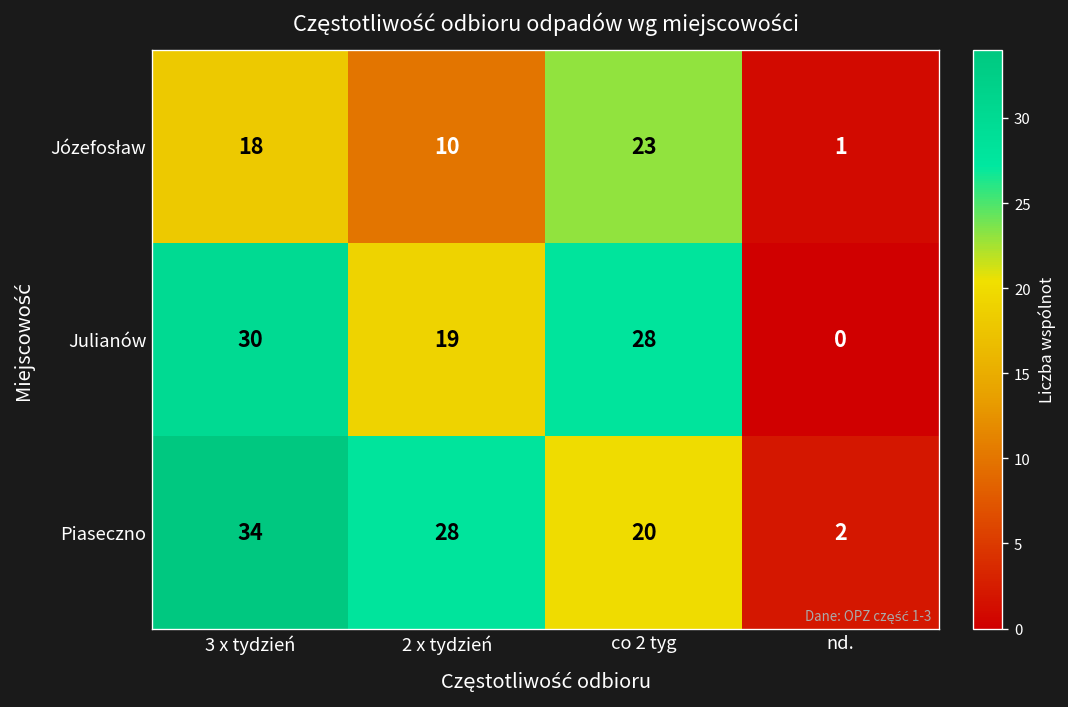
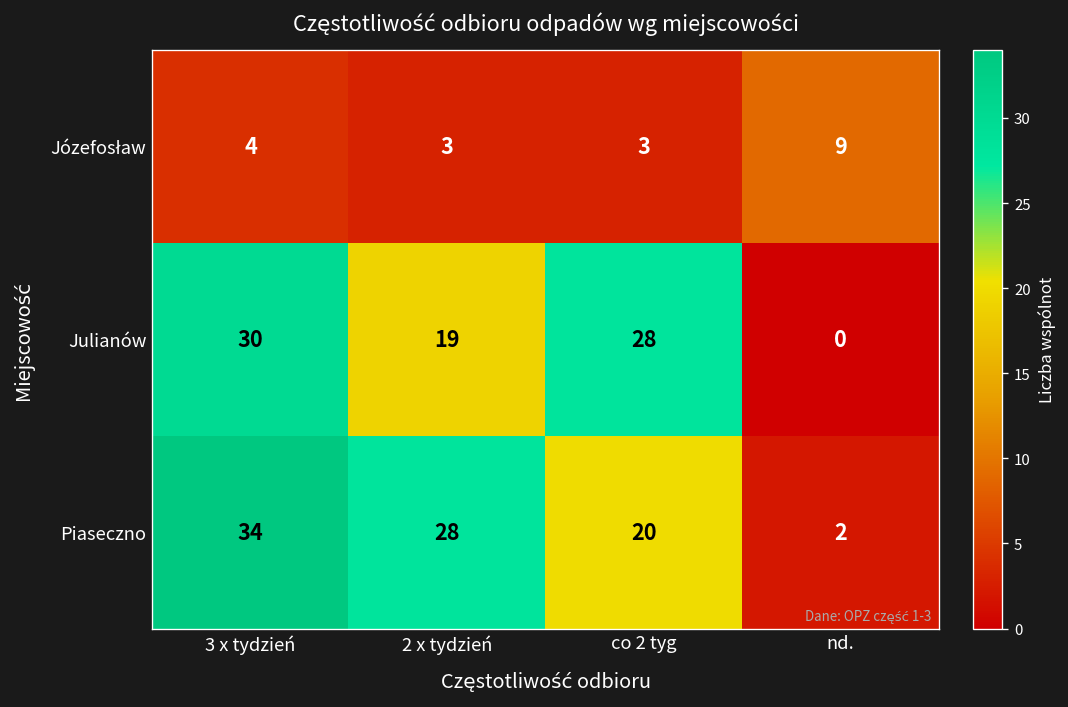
Józefosław, 3 x tydzień: 18 -> 4
Józefosław, 2 x tydzień: 10 -> 3
Józefosław, co 2 tyg: 23 -> 3
Józefosław, nd.: 1 -> 9
